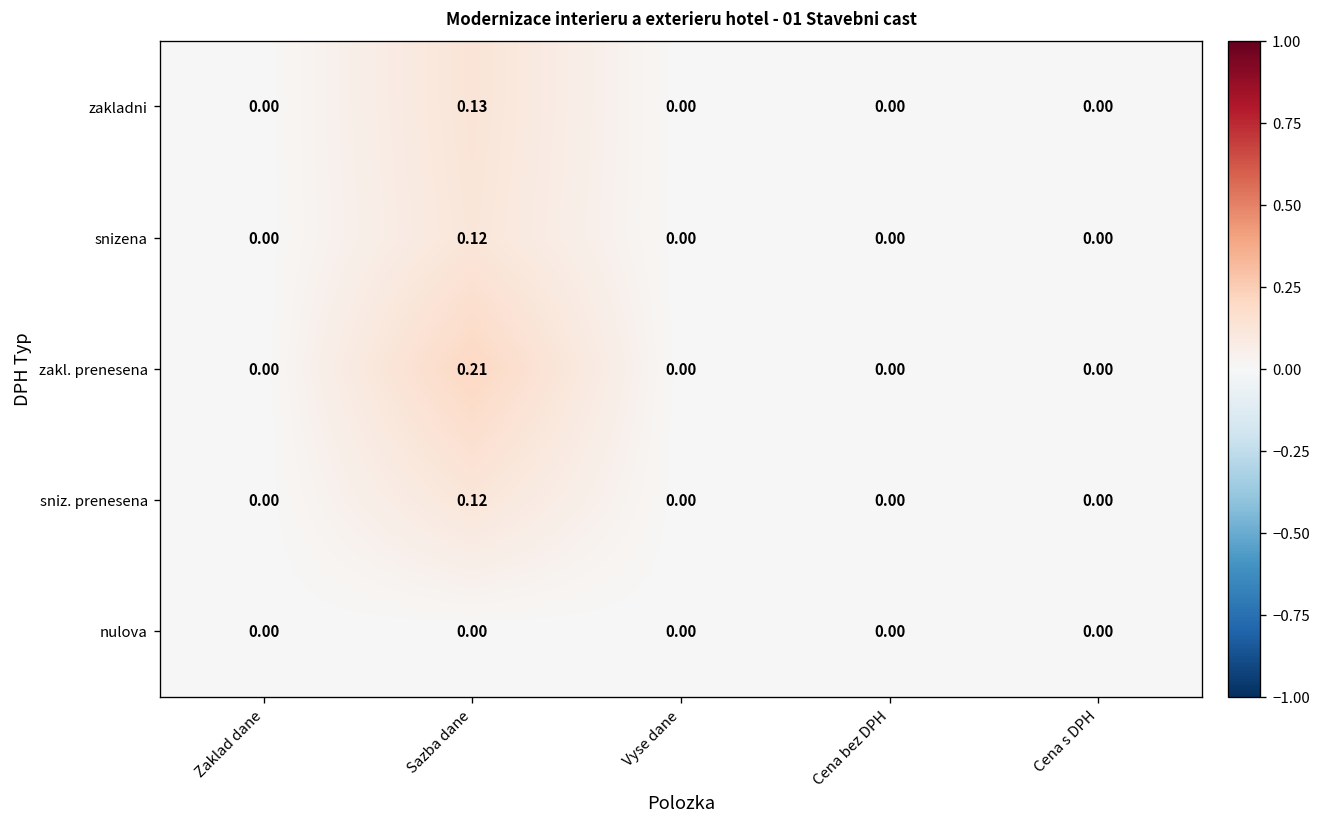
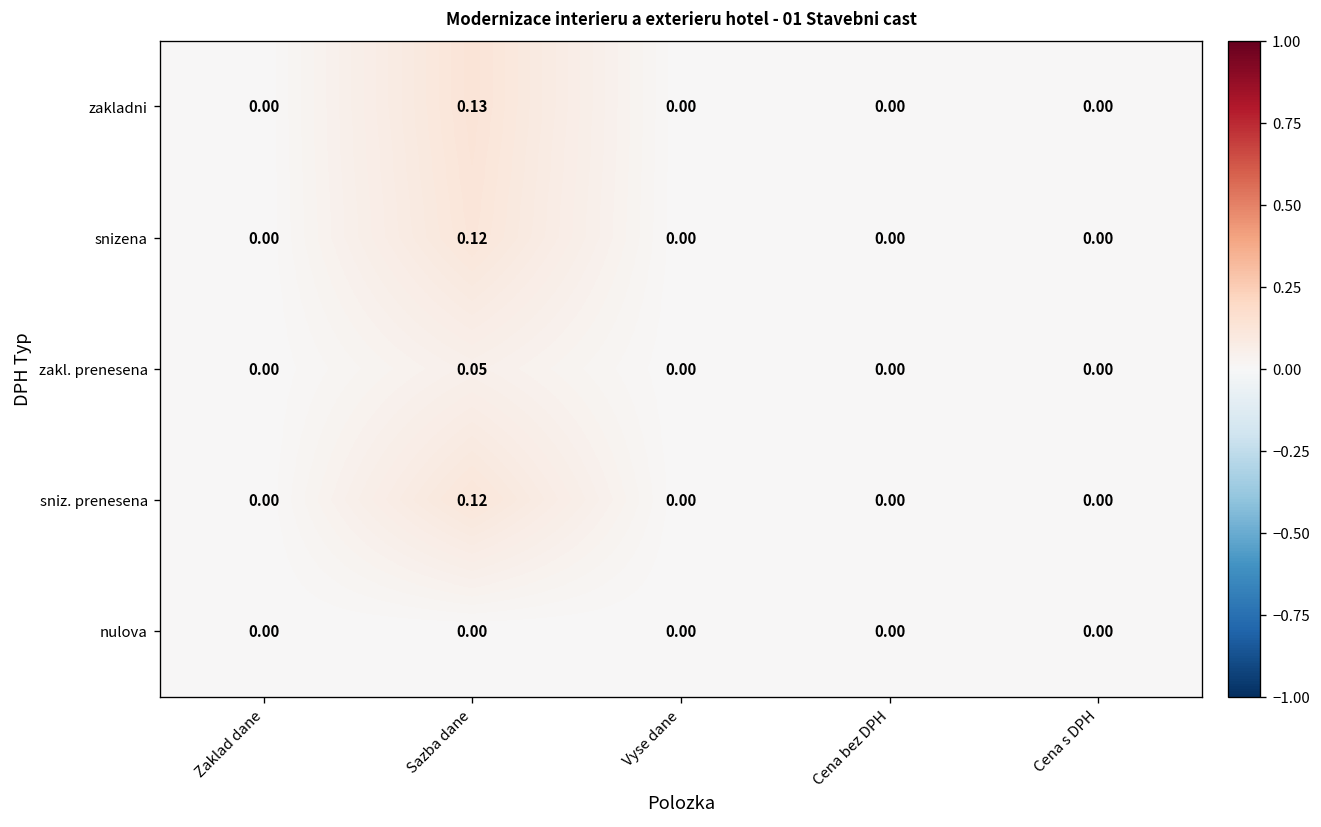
zakl. prenesena, Sazba dane: 0.21 -> 0.05
